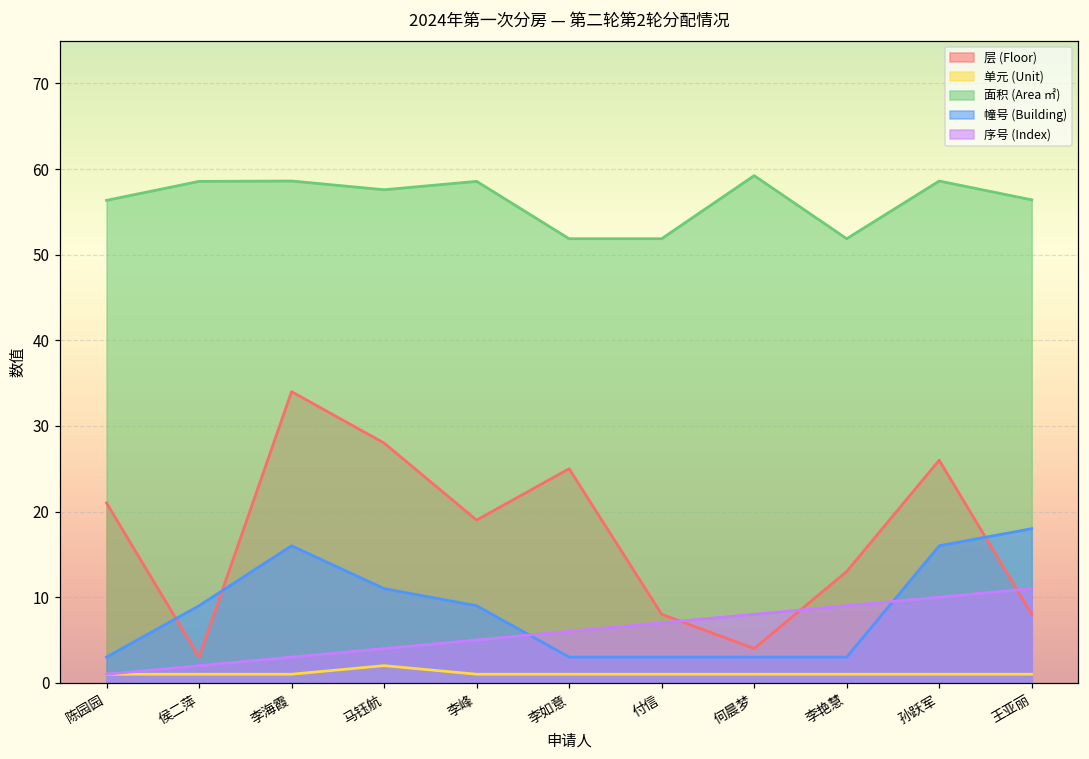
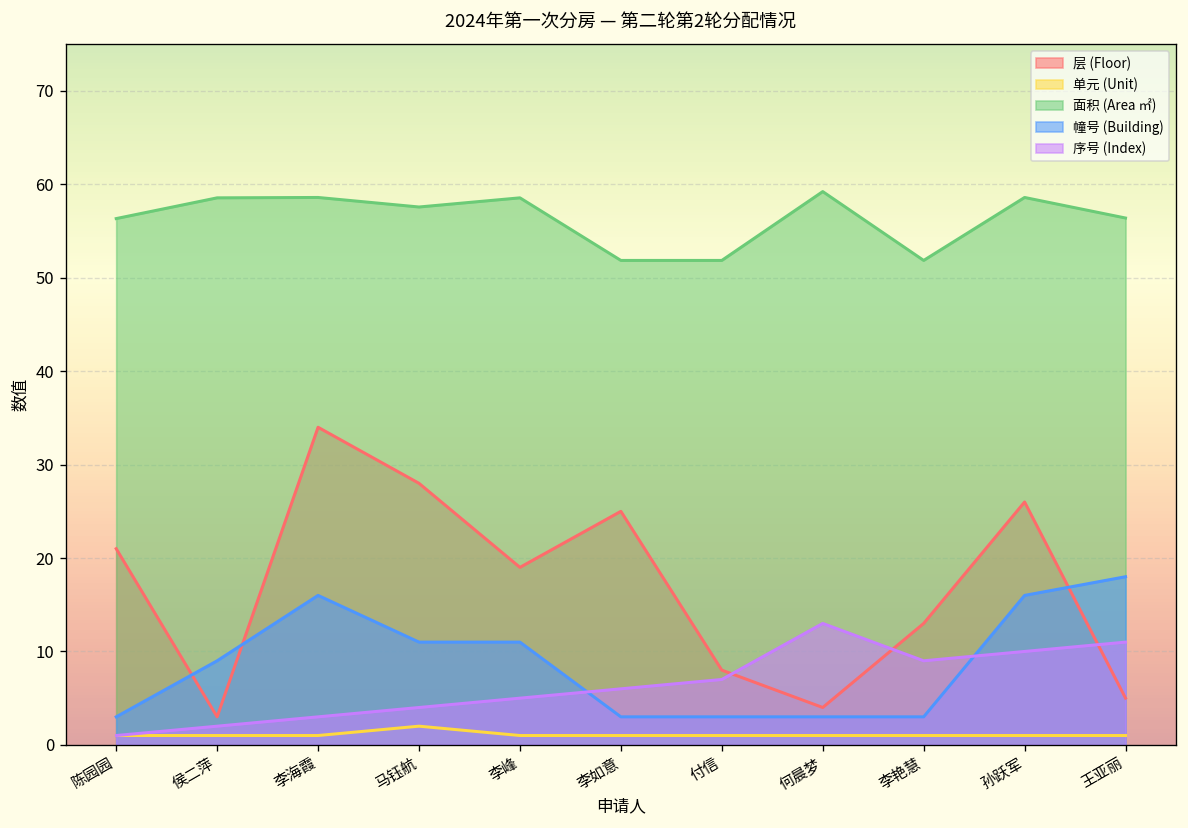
幢号 (Building), 李峰: 9 -> 11
序号 (Index), 何晨梦: 8 -> 13
层 (Floor), 王亚丽: 8 -> 5
